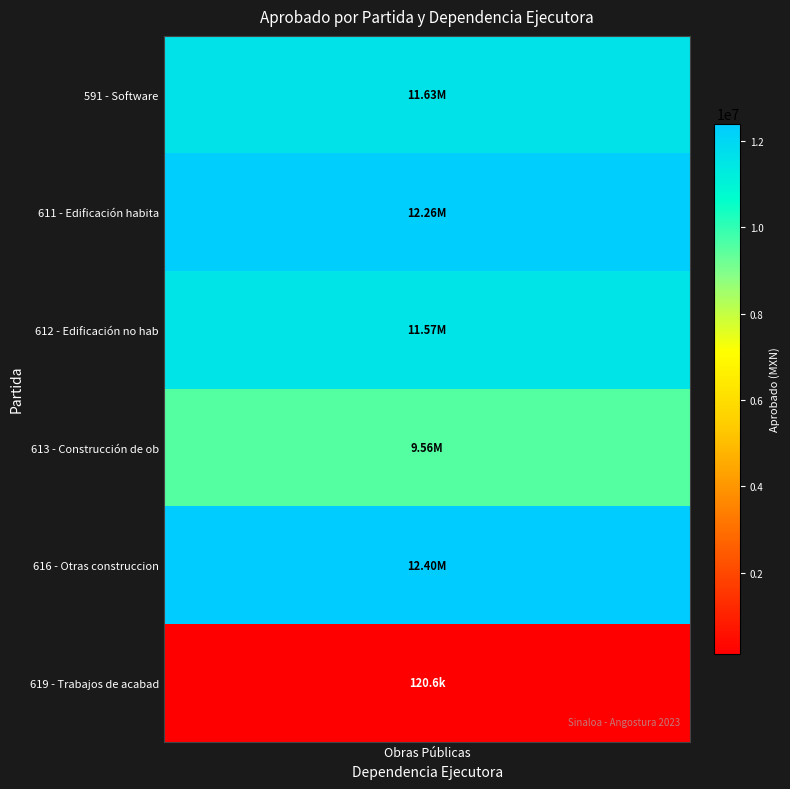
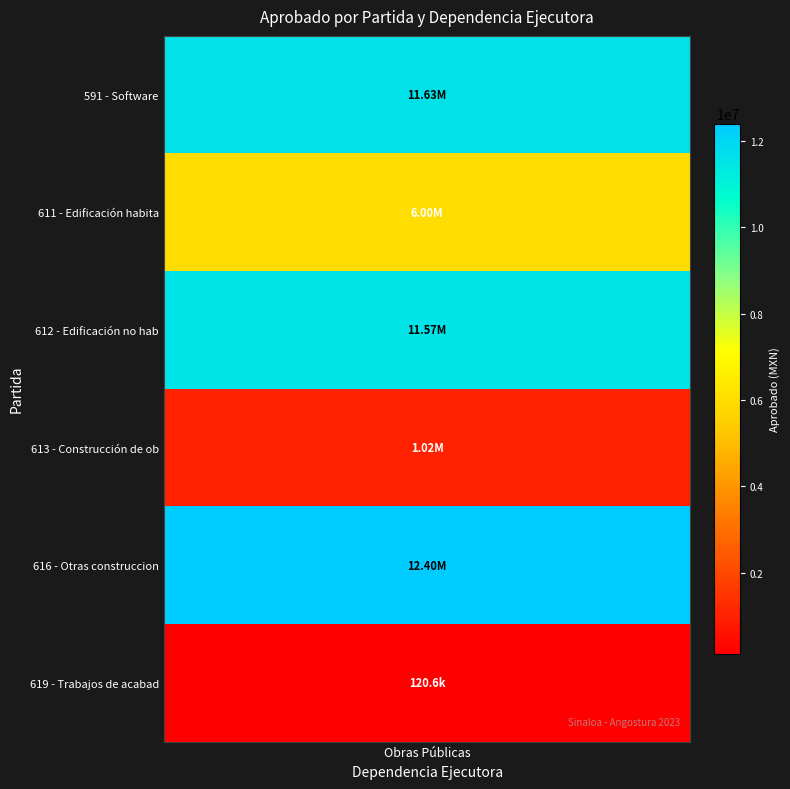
611 - Edificación habita, Obras Públicas: 12.26M -> 6.00M
613 - Construcción de ob, Obras Públicas: 9.56M -> 1.02M
